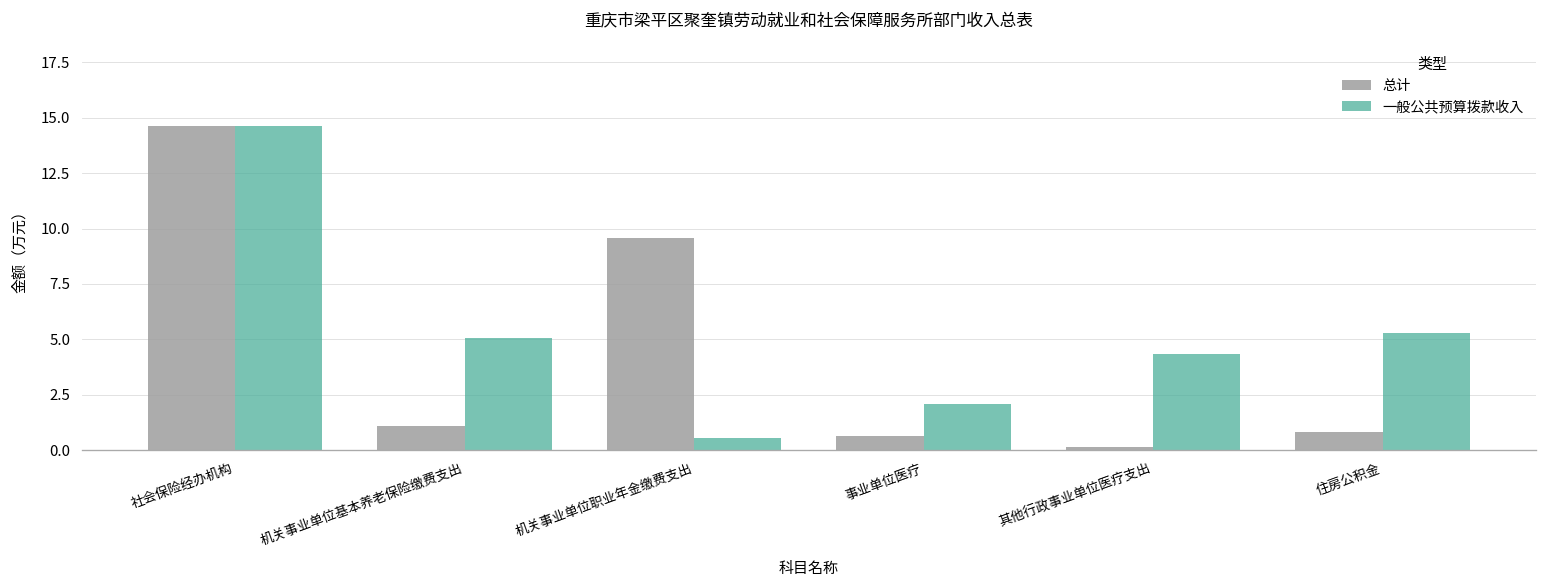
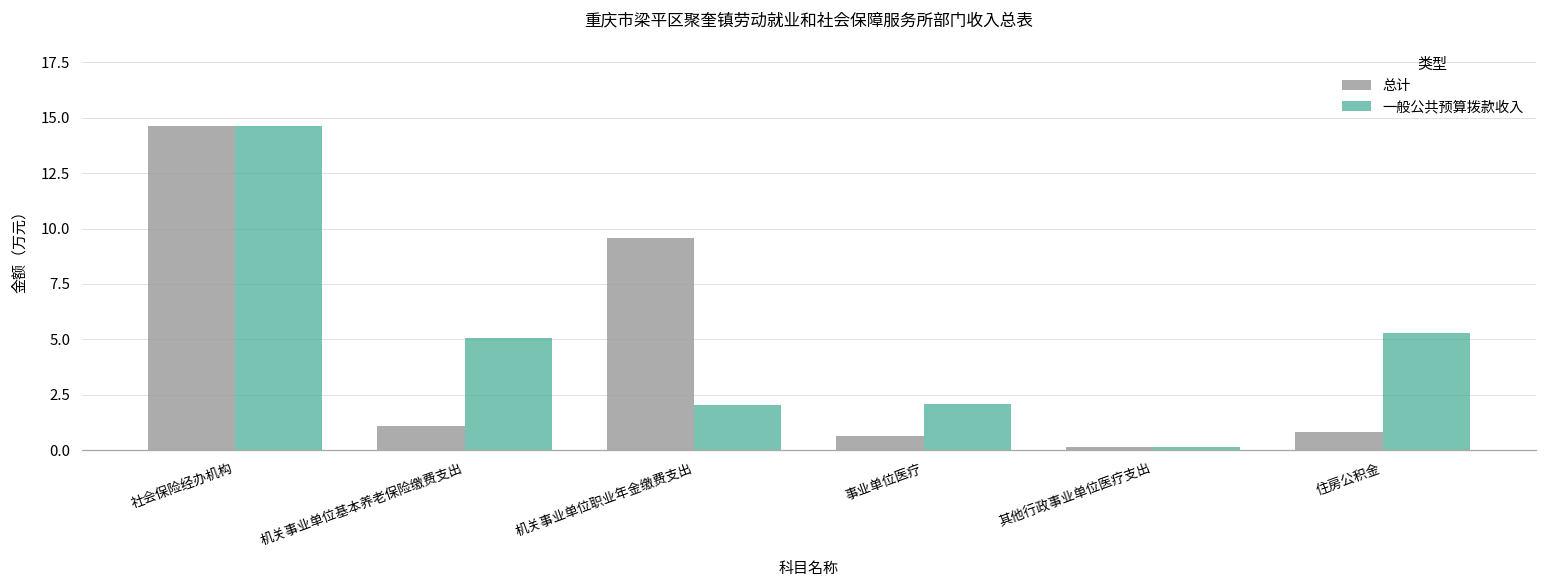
一般公共预算拨款收入, 机关事业单位职业年金缴费支出: 0.5 -> 2.1
一般公共预算拨款收入, 其他行政事业单位医疗支出: 4.4 -> 0.2
